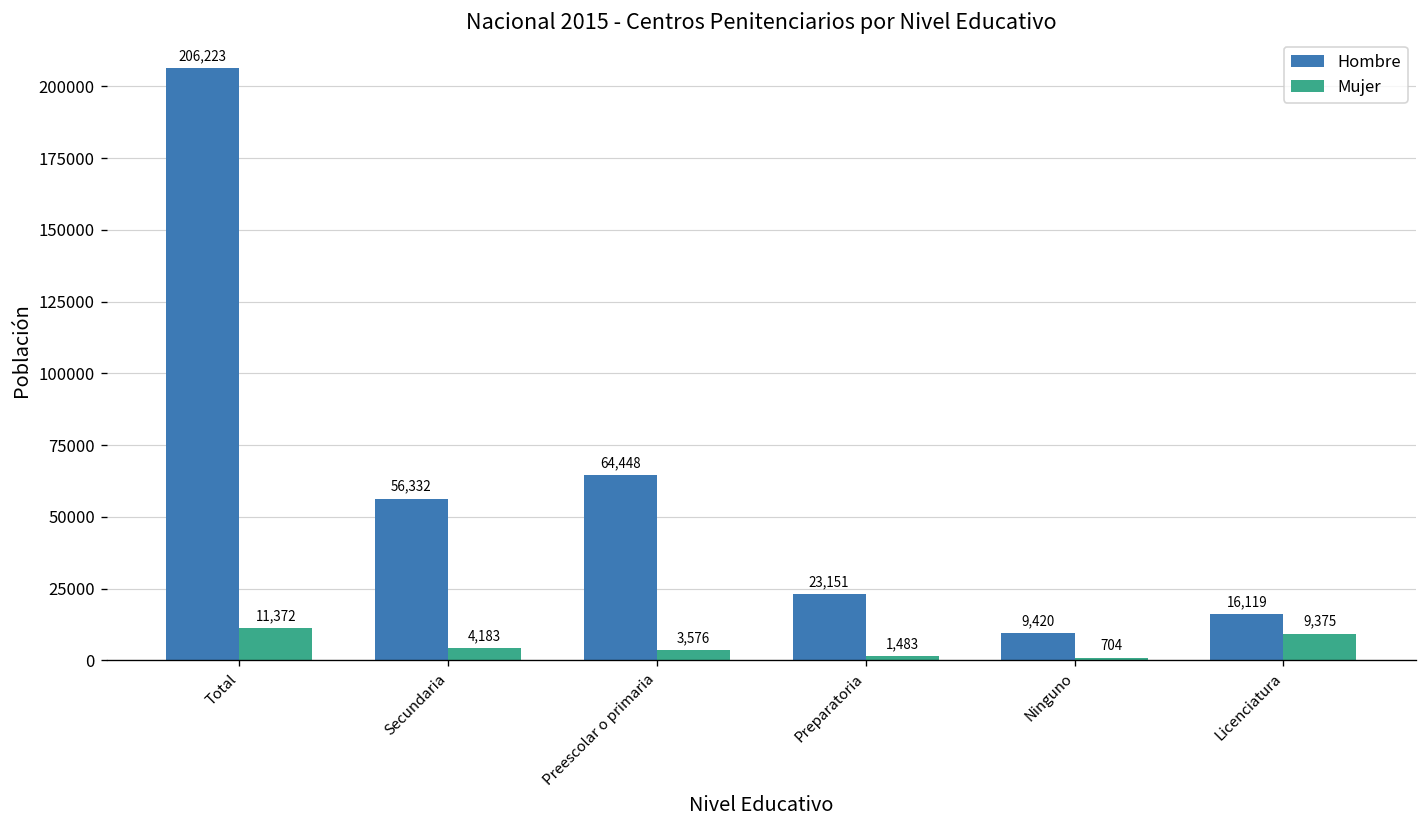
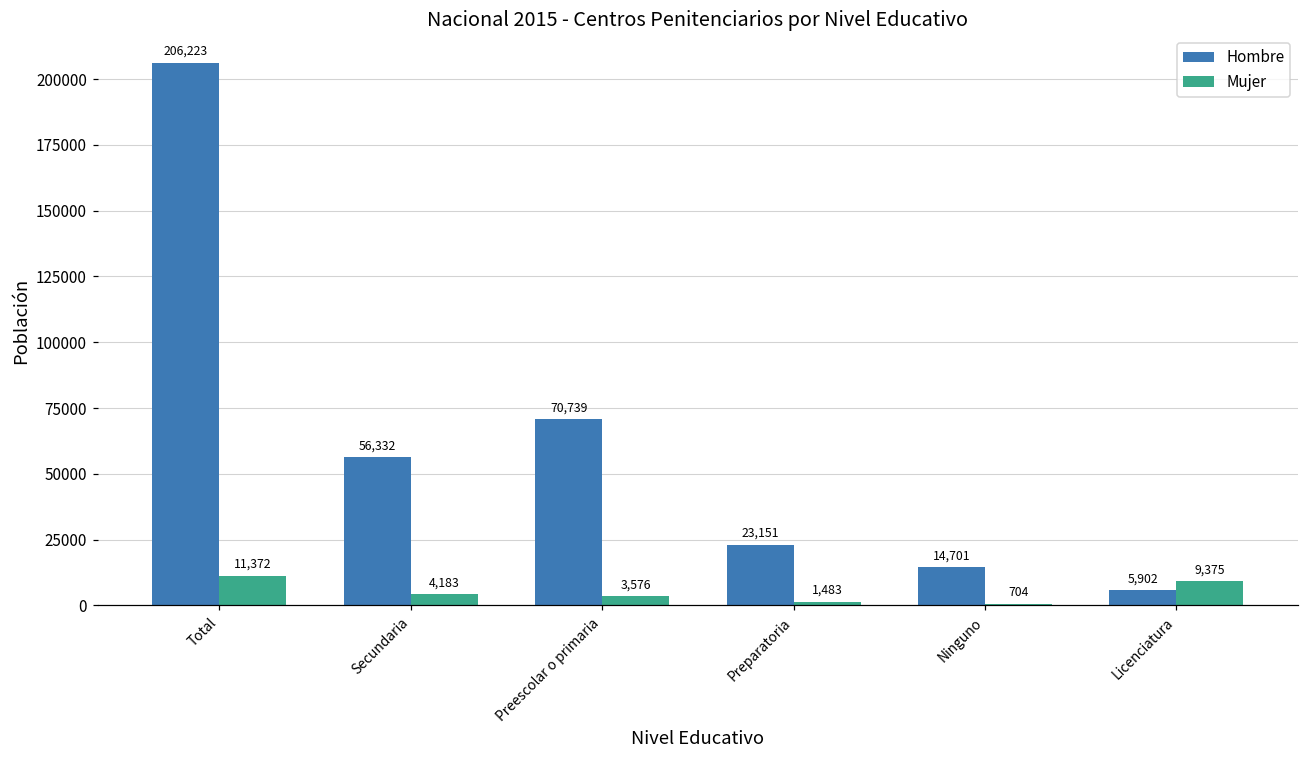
Hombre, Preescolar o primaria: 64,448 -> 70,739
Hombre, Ninguno: 9,420 -> 14,701
Hombre, Licenciatura: 16,119 -> 5,902
